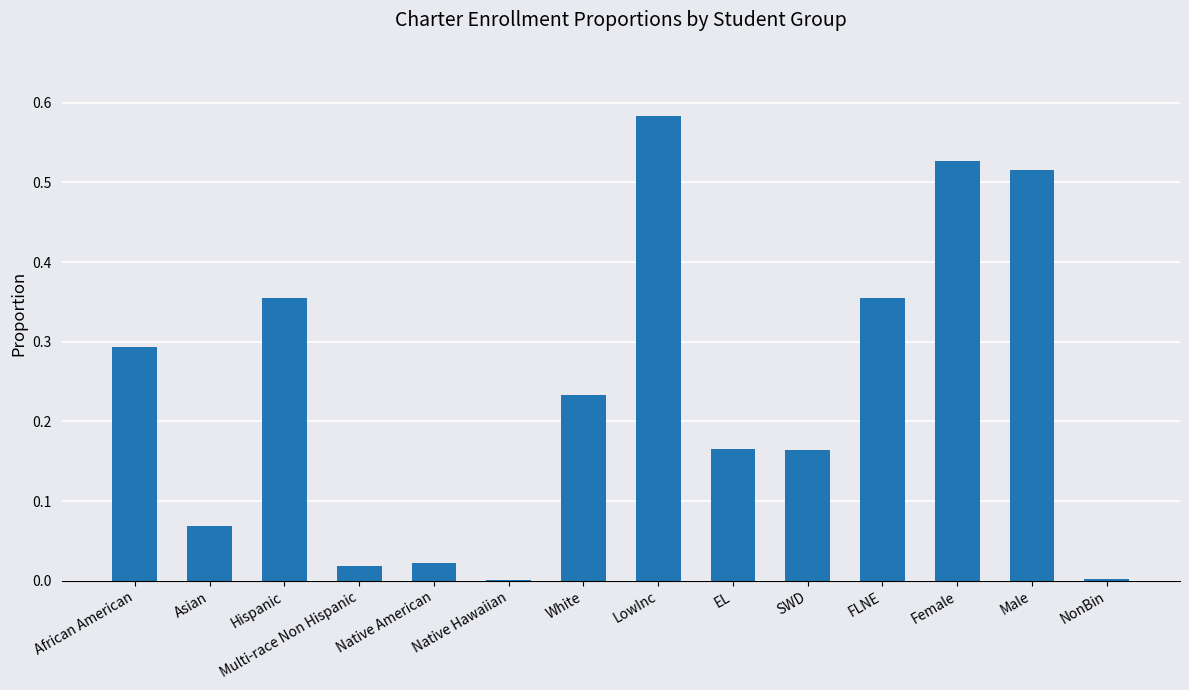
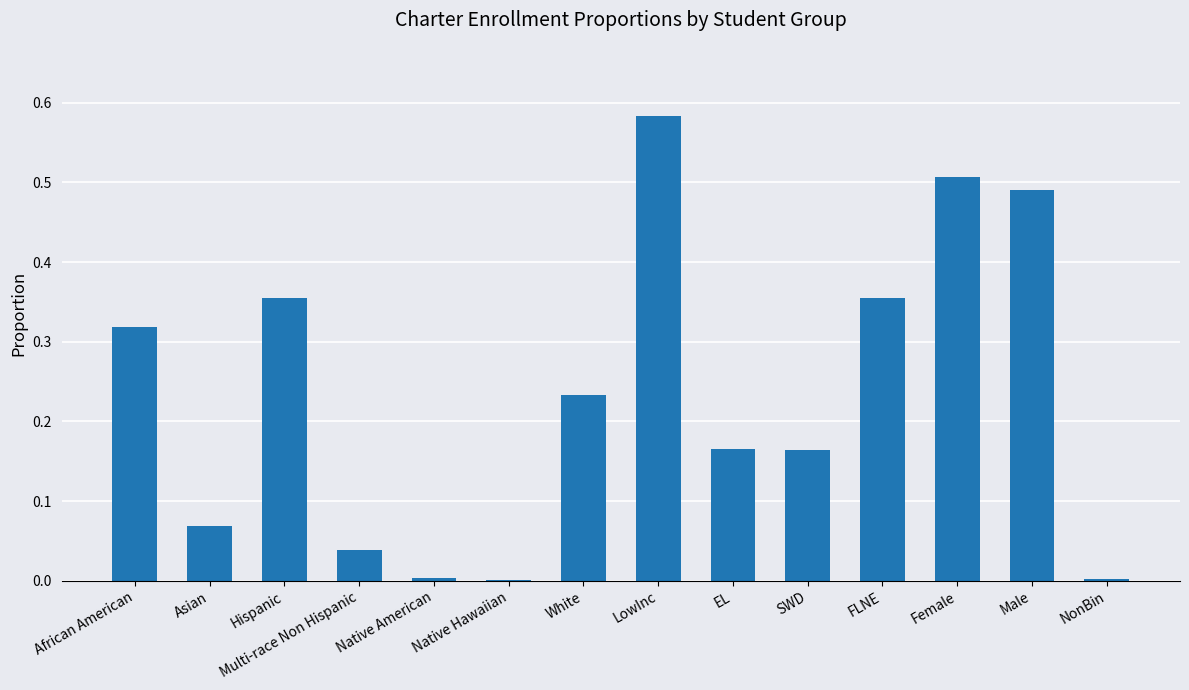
African American: 0.29 -> 0.32
Multi-race Non Hispanic: 0.02 -> 0.04
Native American: 0.02 -> 0.00
Female: 0.53 -> 0.51
Male: 0.52 -> 0.49
